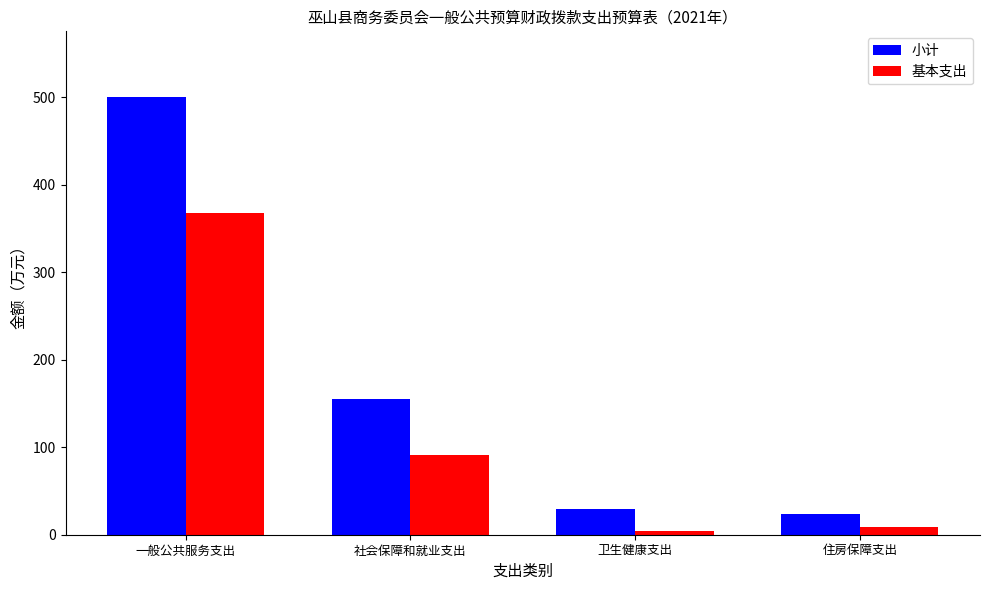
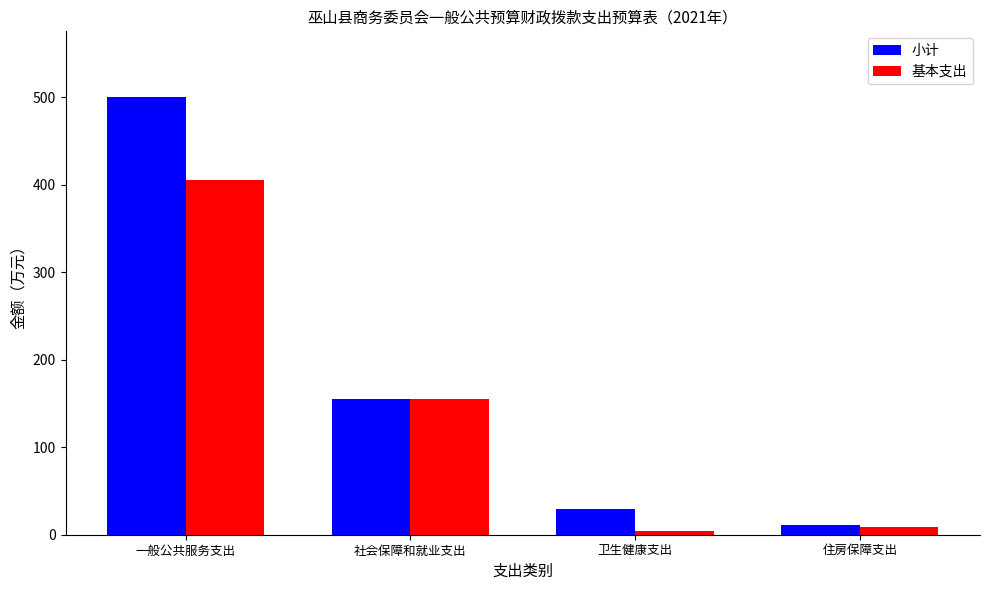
基本支出, 一般公共服务支出: 370 -> 410
基本支出, 社会保障和就业支出: 90 -> 160
小计, 住房保障支出: 20 -> 10
